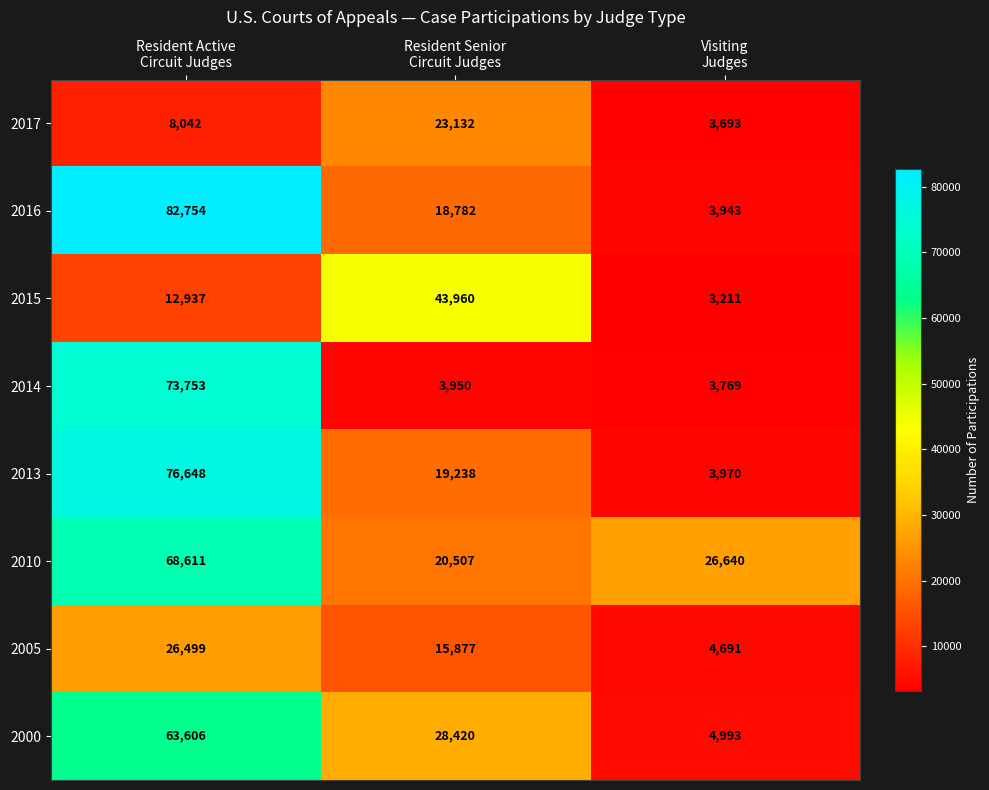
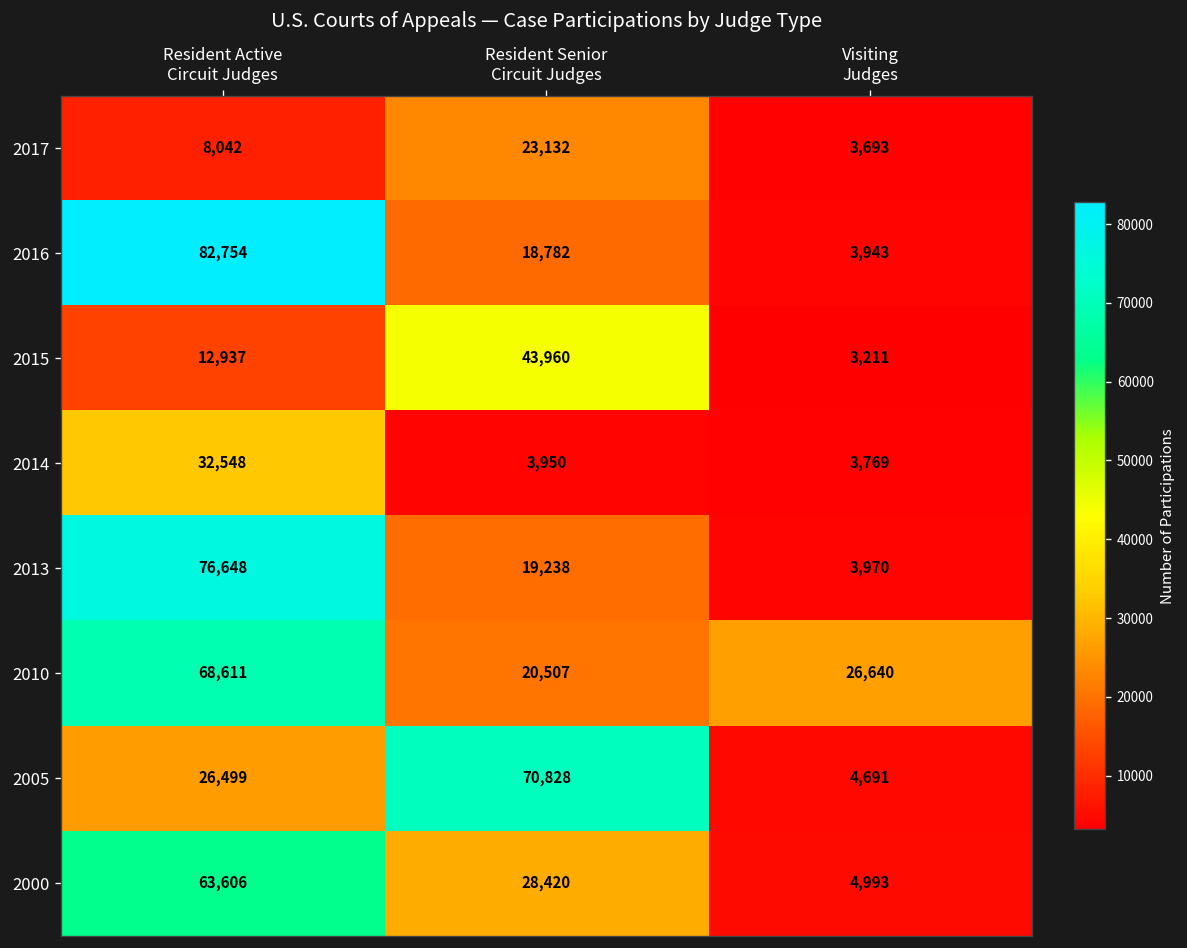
2014, Resident Active Circuit Judges: 73,753 -> 32,548
2005, Resident Senior Circuit Judges: 15,877 -> 70,828
